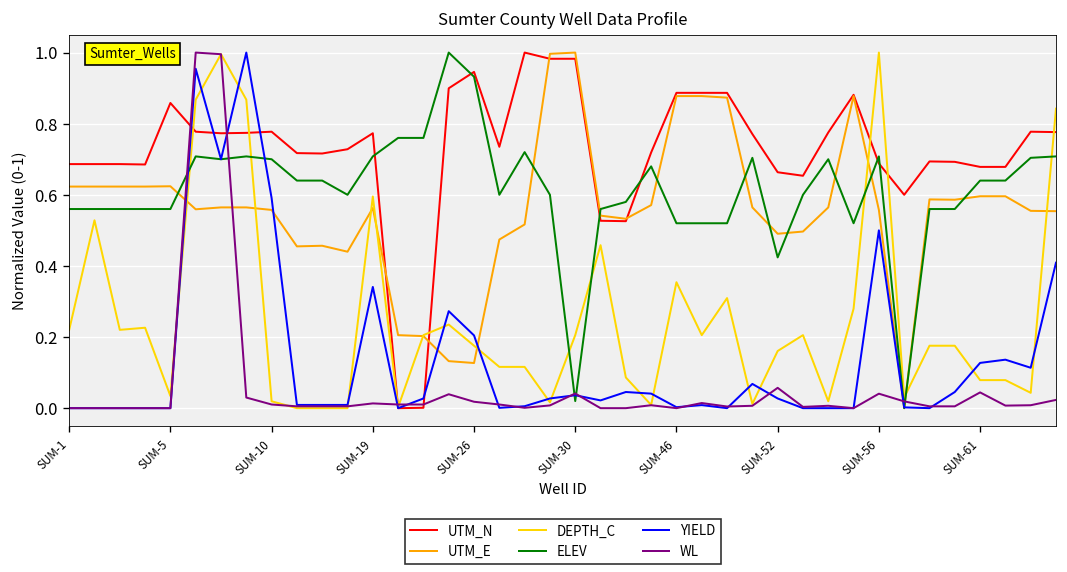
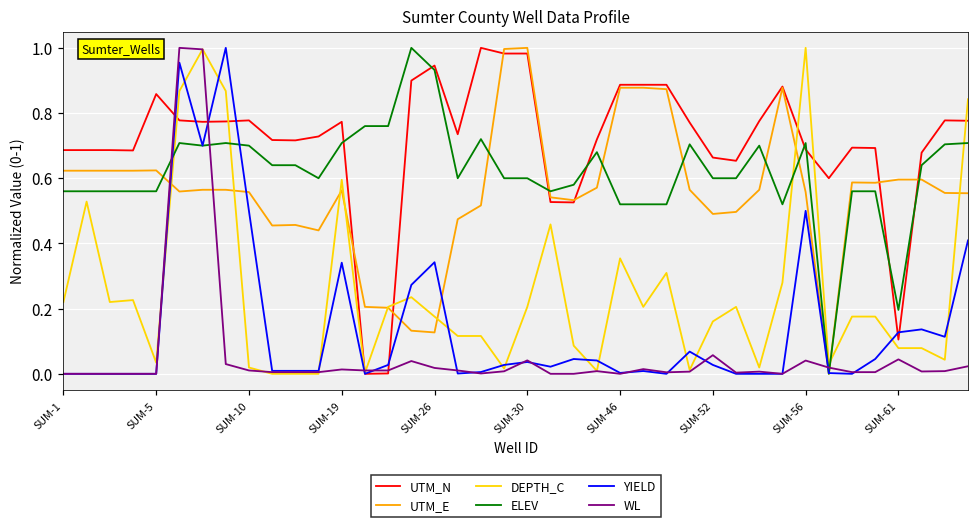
YIELD, SUM-10: 0.59 -> 0.50
YIELD, SUM-26: 0.20 -> 0.34
ELEV, SUM-30: 0.02 -> 0.60
ELEV, SUM-52: 0.42 -> 0.60
UTM_N, SUM-61: 0.68 -> 0.11
ELEV, SUM-61: 0.64 -> 0.20
